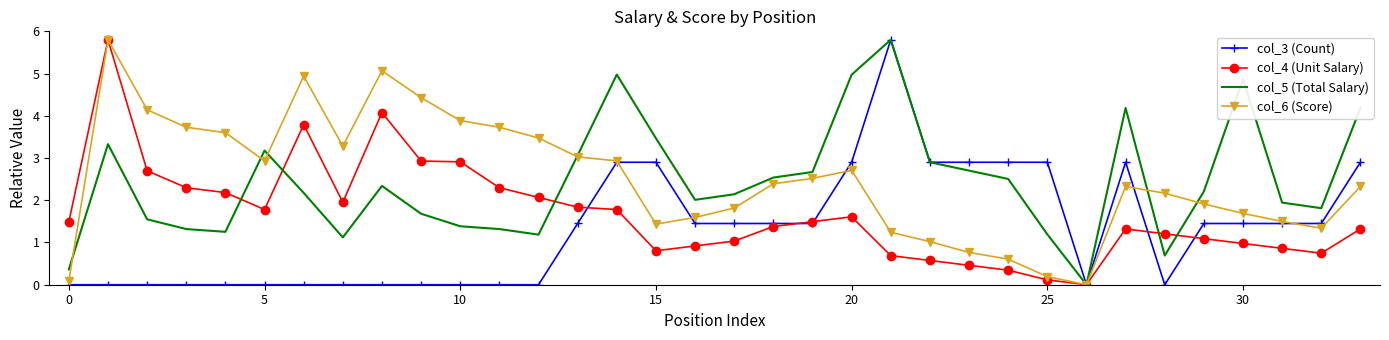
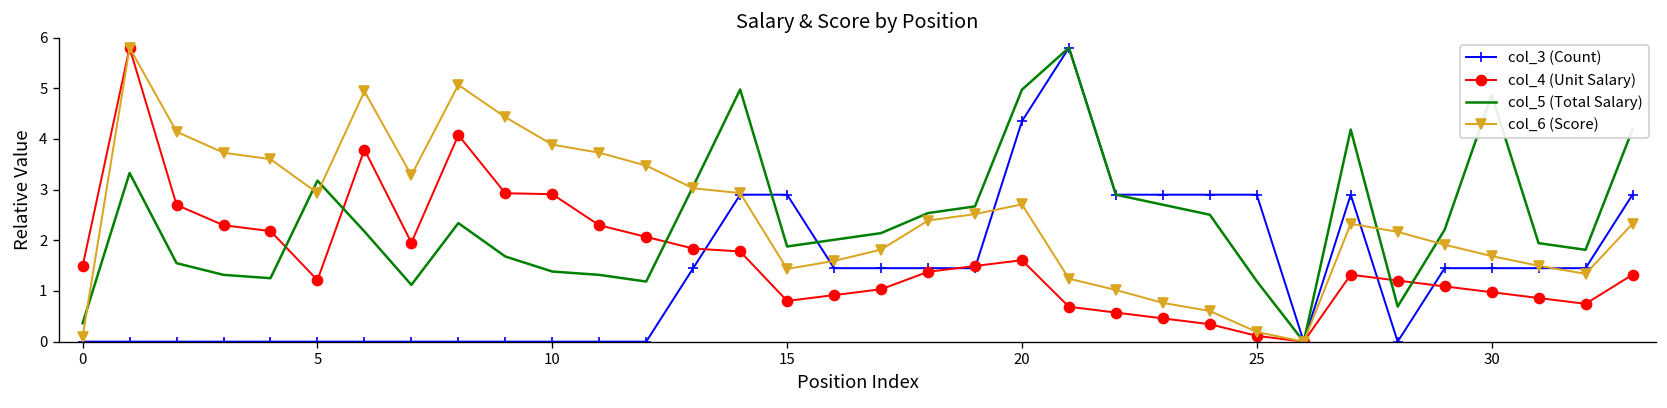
col_4 (Unit Salary), 5: 1.8 -> 1.2
col_5 (Total Salary), 15: 3.5 -> 1.9
col_3 (Count), 20: 2.9 -> 4.4
